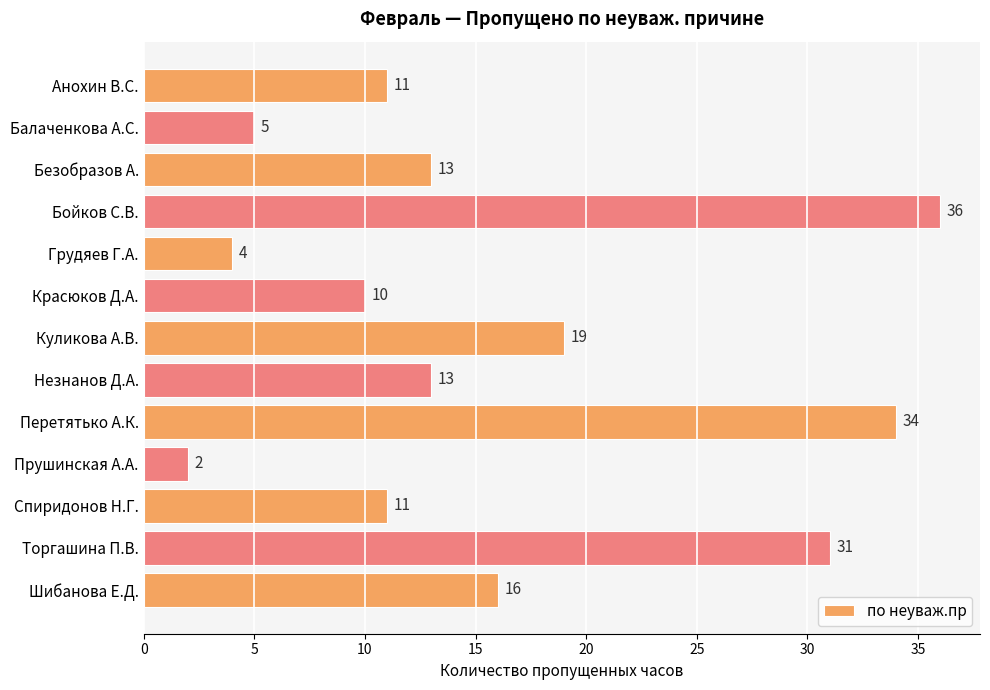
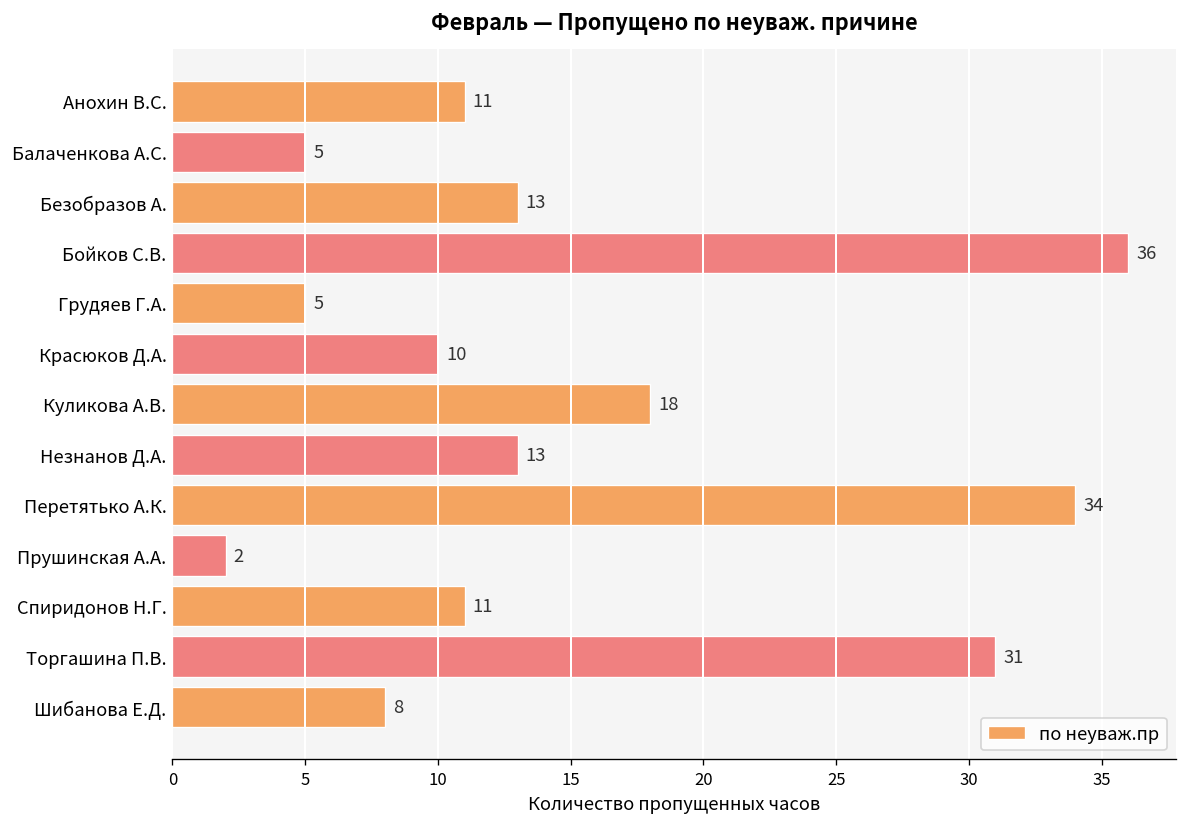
Грудяев Г.А.: 4 -> 5
Куликова А.В.: 19 -> 18
Шибанова Е.Д.: 16 -> 8
